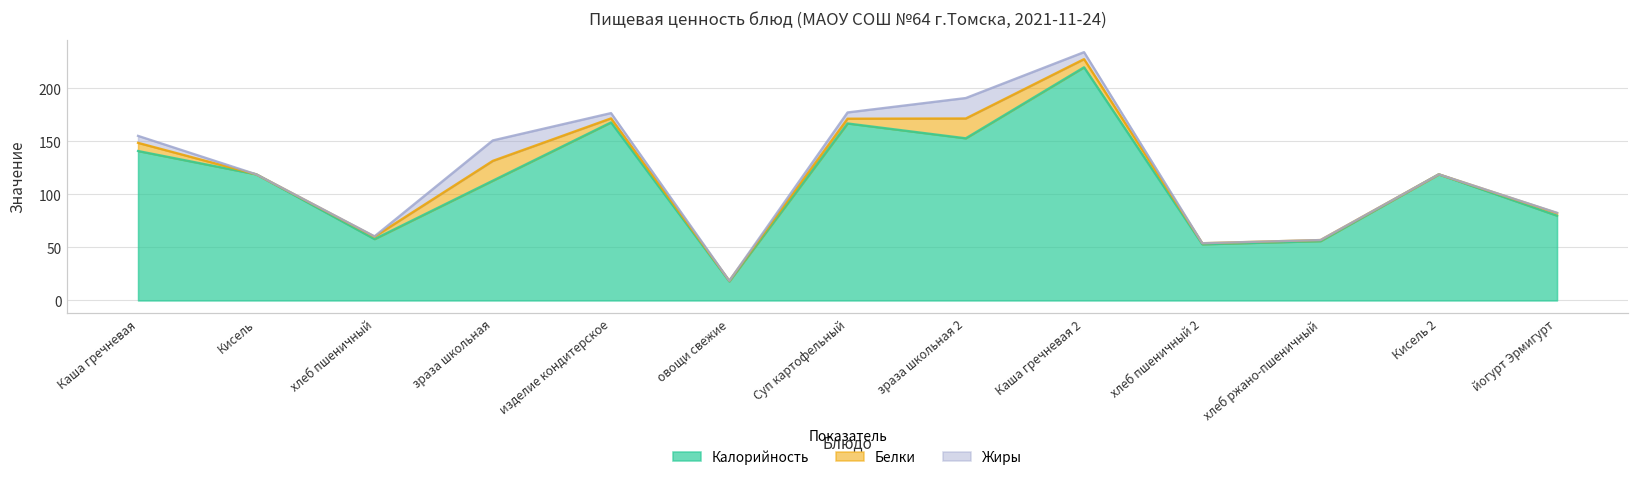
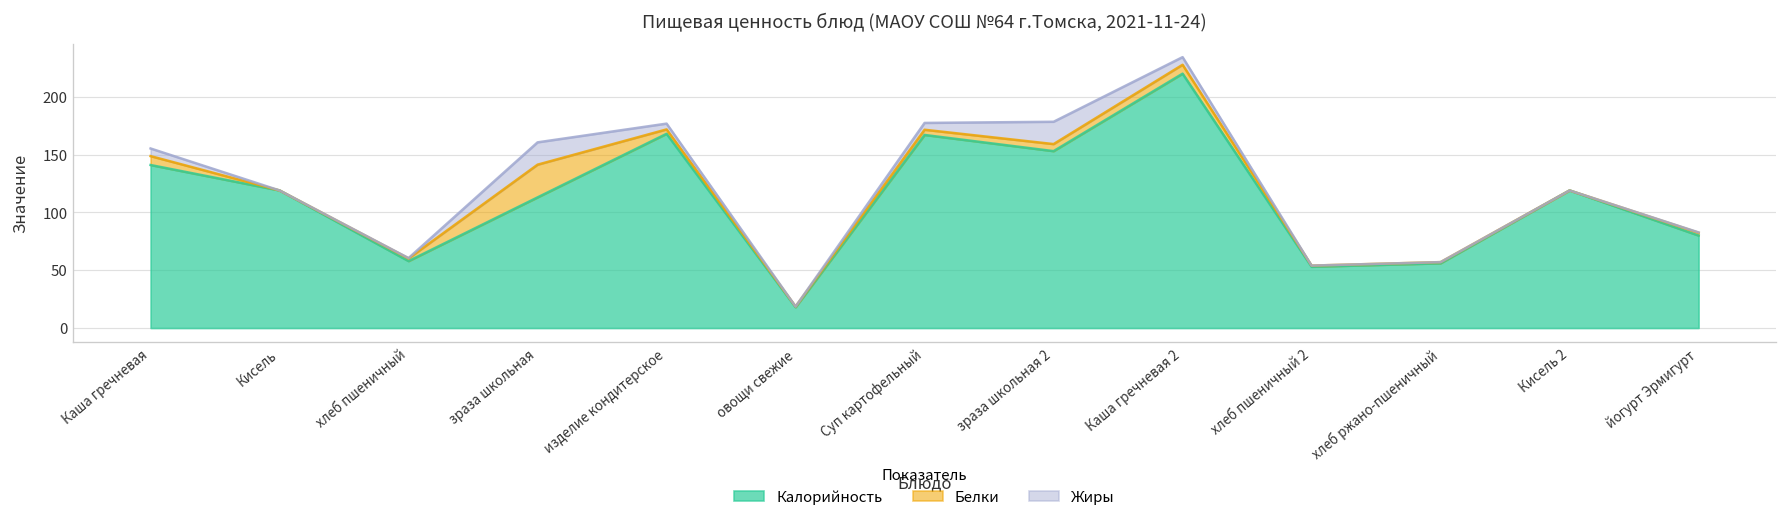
Белки, зраза школьная: 20 -> 30
Белки, зраза школьная 2: 20 -> 10
